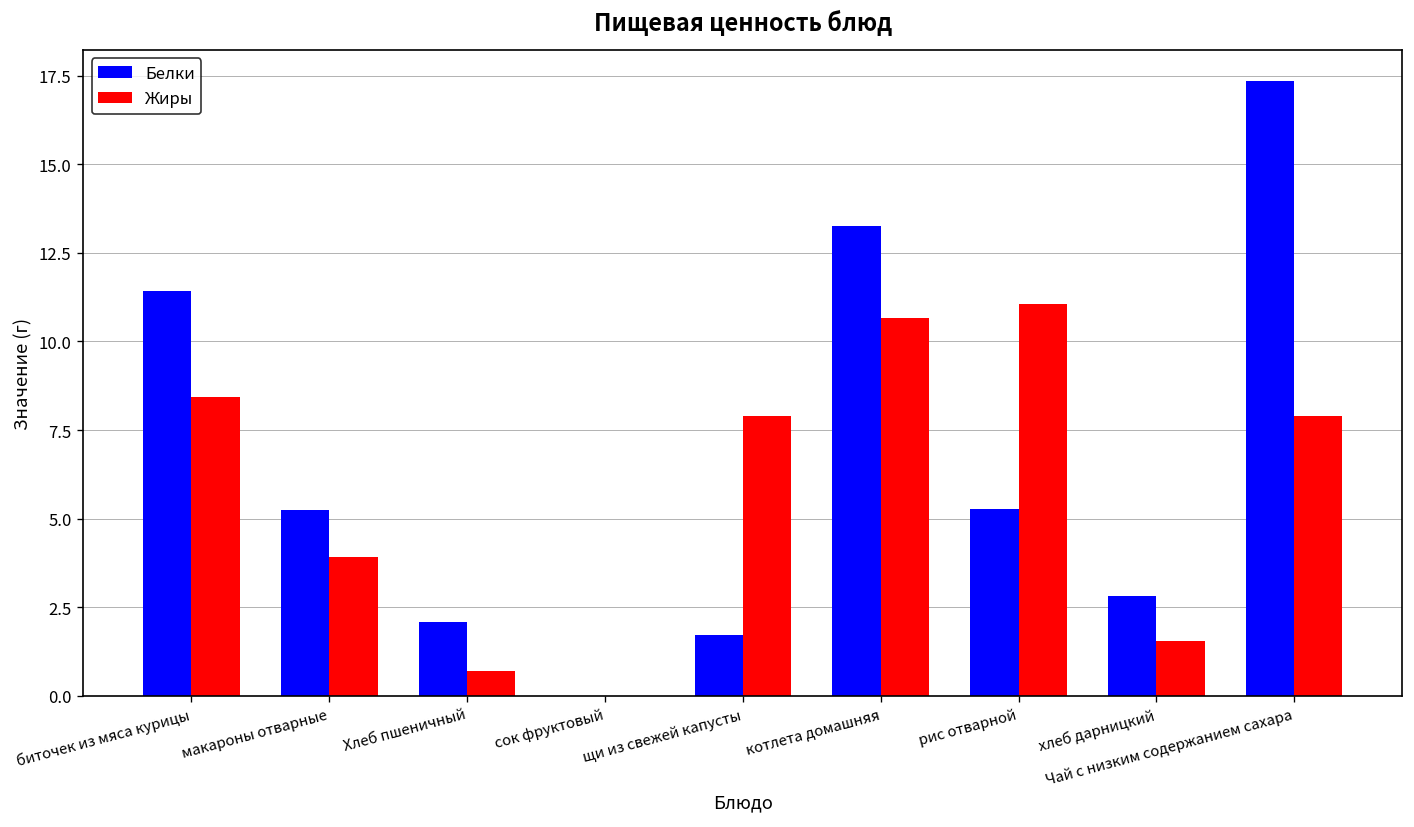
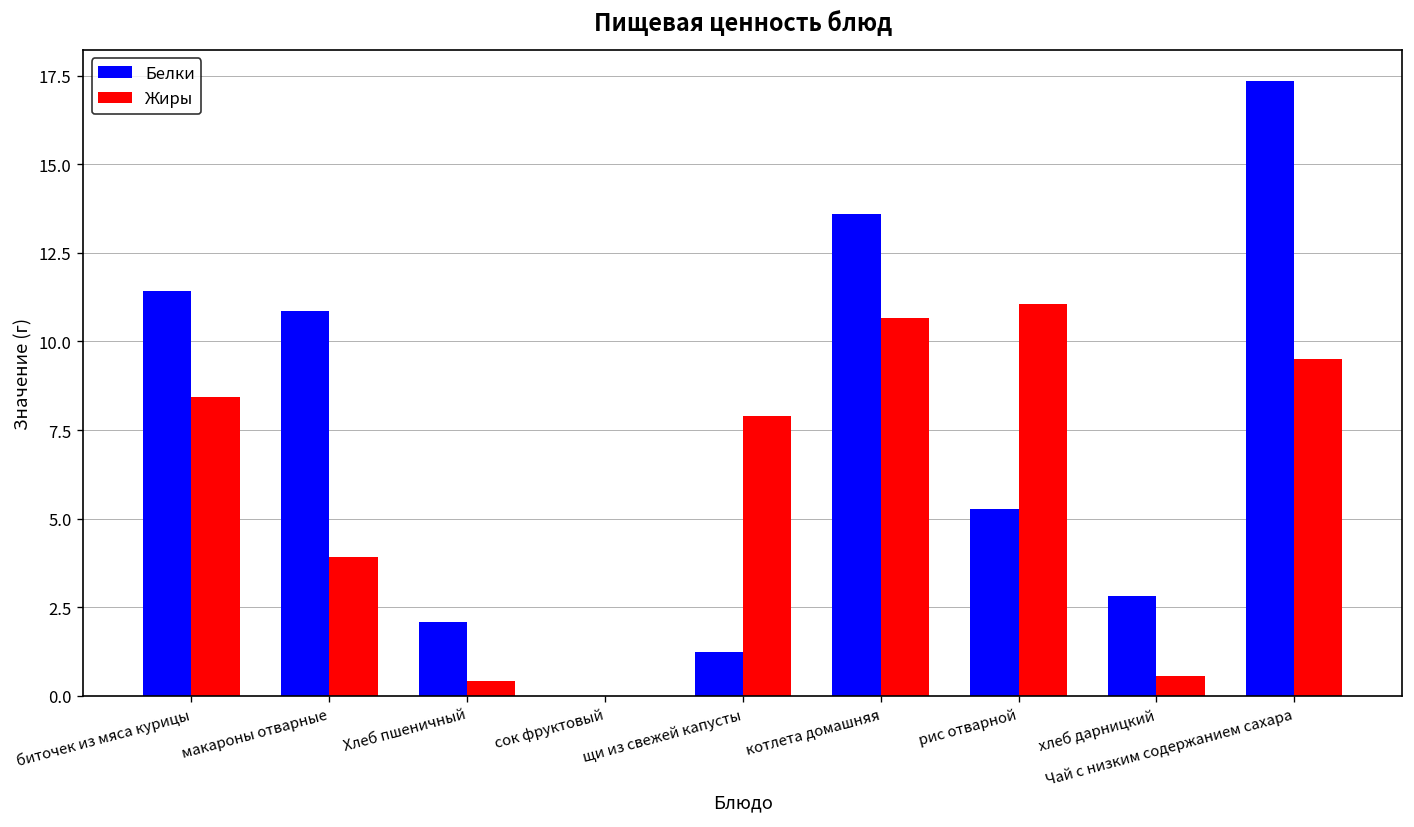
Белки, макароны отварные: 5.3 -> 10.9
Жиры, Хлеб пшеничный: 0.7 -> 0.4
Белки, щи из свежей капусты: 1.7 -> 1.2
Белки, котлета домашняя: 13.3 -> 13.6
Жиры, хлеб дарницкий: 1.5 -> 0.6
Жиры, Чай с низким содержанием сахара: 7.9 -> 9.5
